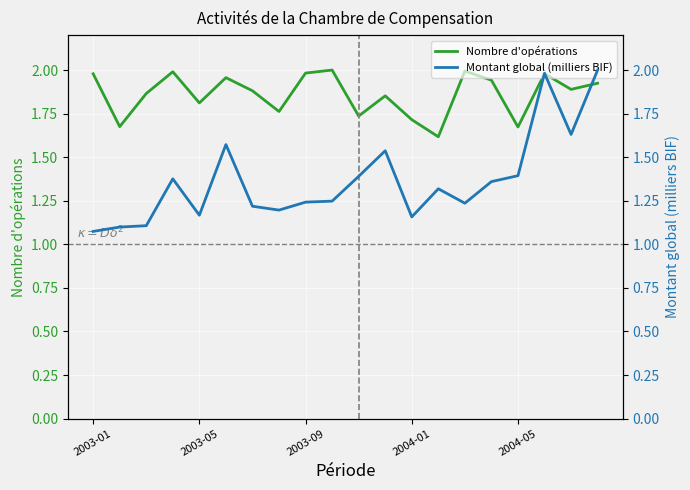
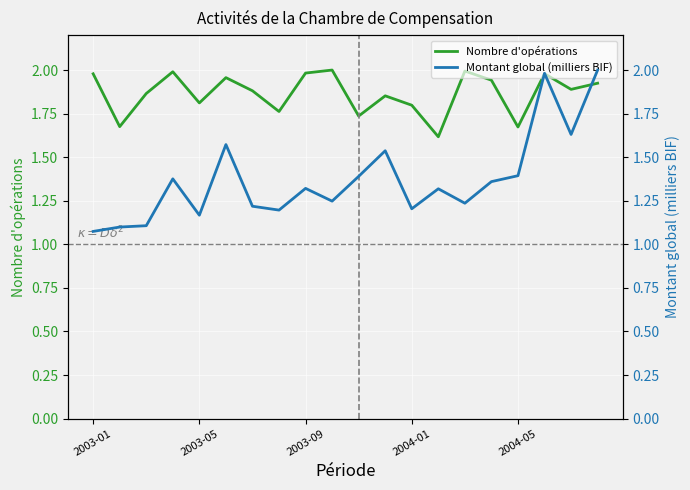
Nombre d'opérations, 2004-01: 1.72 -> 1.80
Montant global (milliers BIF), 2003-09: 1.24 -> 1.32
Montant global (milliers BIF), 2004-01: 1.16 -> 1.20
